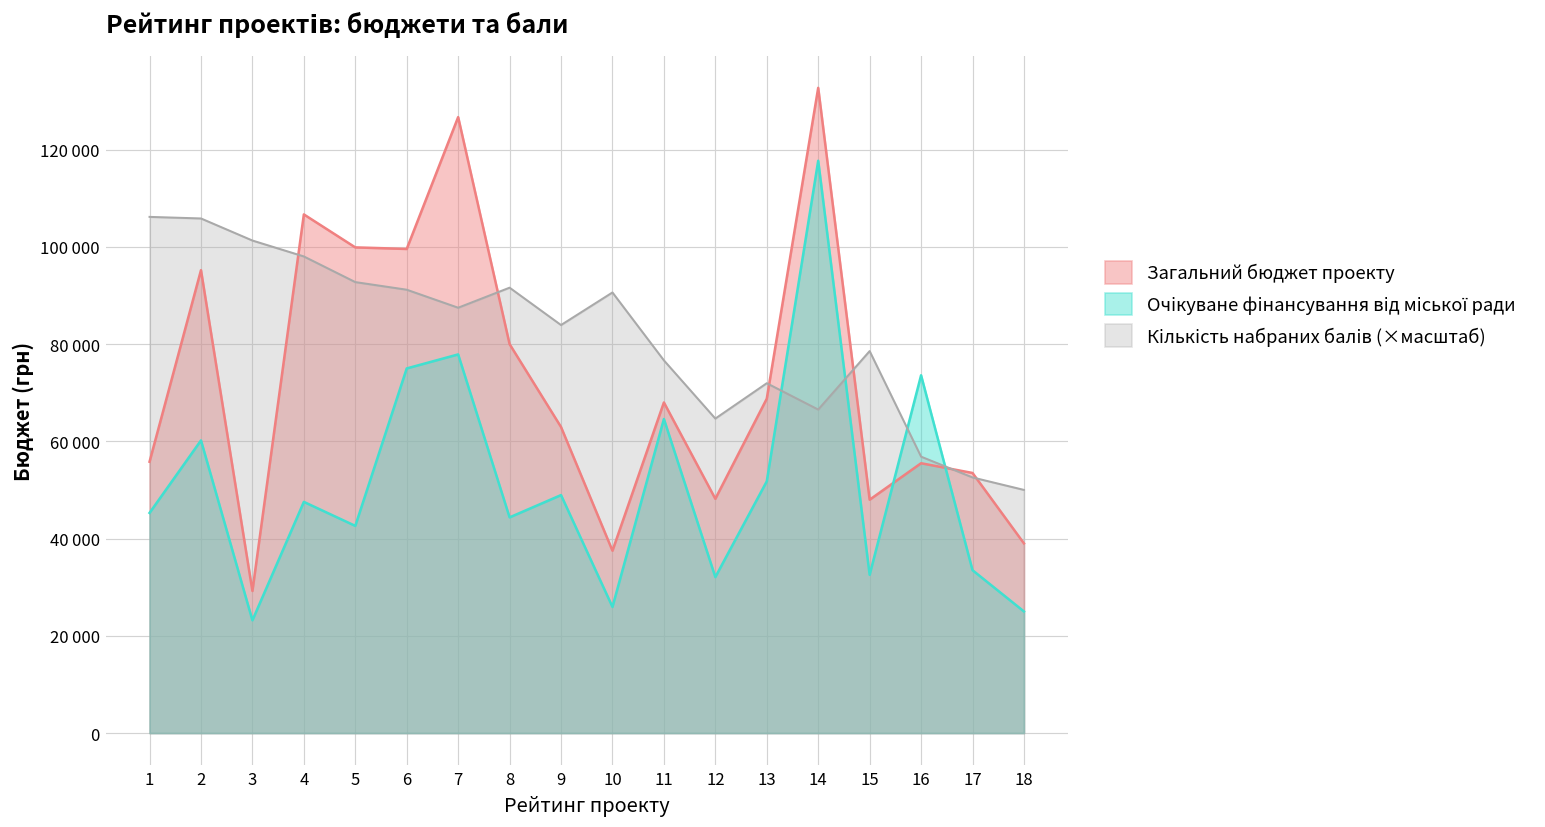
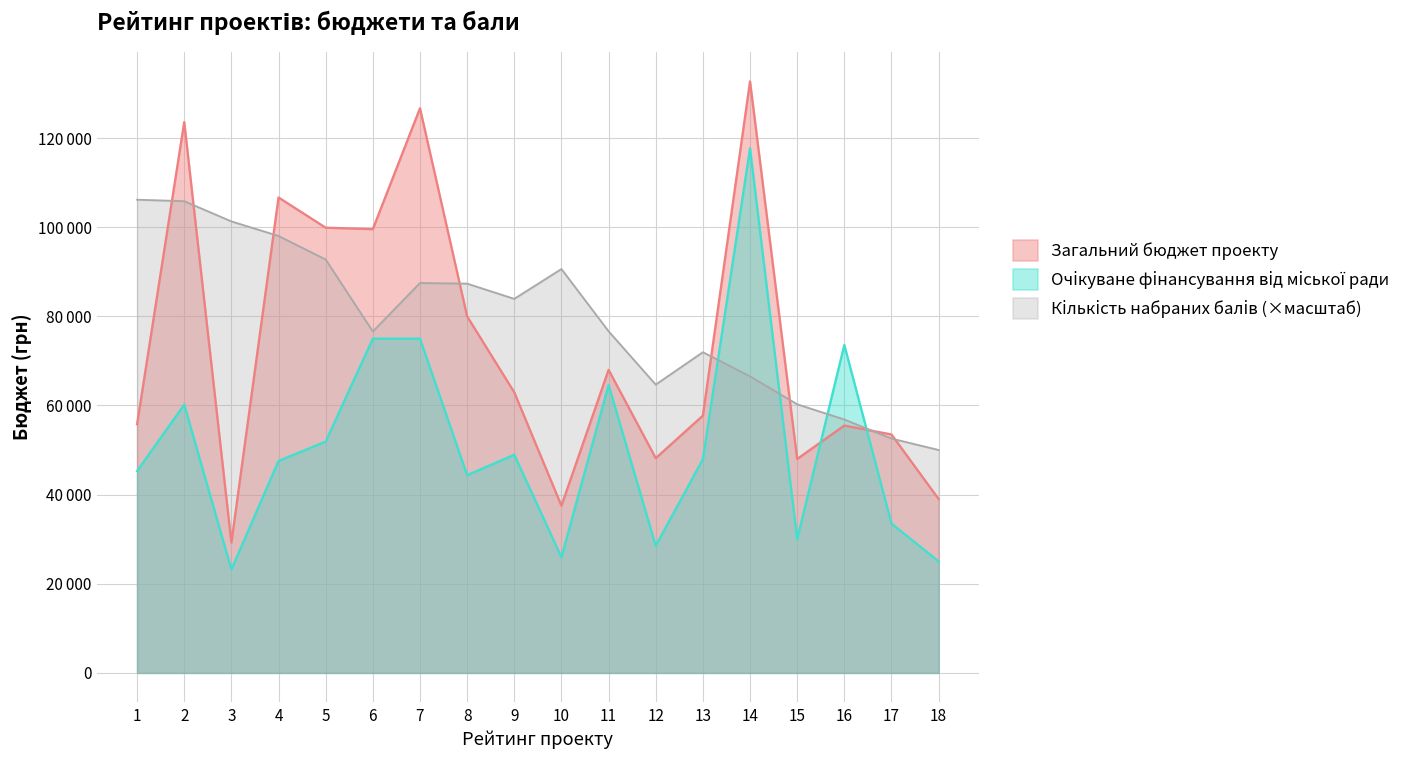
Загальний бюджет проекту, 2: 95000 -> 124000
Очікуване фінансування від міської ради, 5: 43000 -> 52000
Кількість набраних балів (×масштаб), 6: 91000 -> 77000
Очікуване фінансування від міської ради, 7: 78000 -> 75000
Кількість набраних балів (×масштаб), 8: 92000 -> 87000
Очікуване фінансування від міської ради, 12: 32000 -> 29000
Загальний бюджет проекту, 13: 69000 -> 58000
Очікуване фінансування від міської ради, 13: 52000 -> 48000
Очікуване фінансування від міської ради, 15: 33000 -> 30000
Кількість набраних балів (×масштаб), 15: 79000 -> 60000
